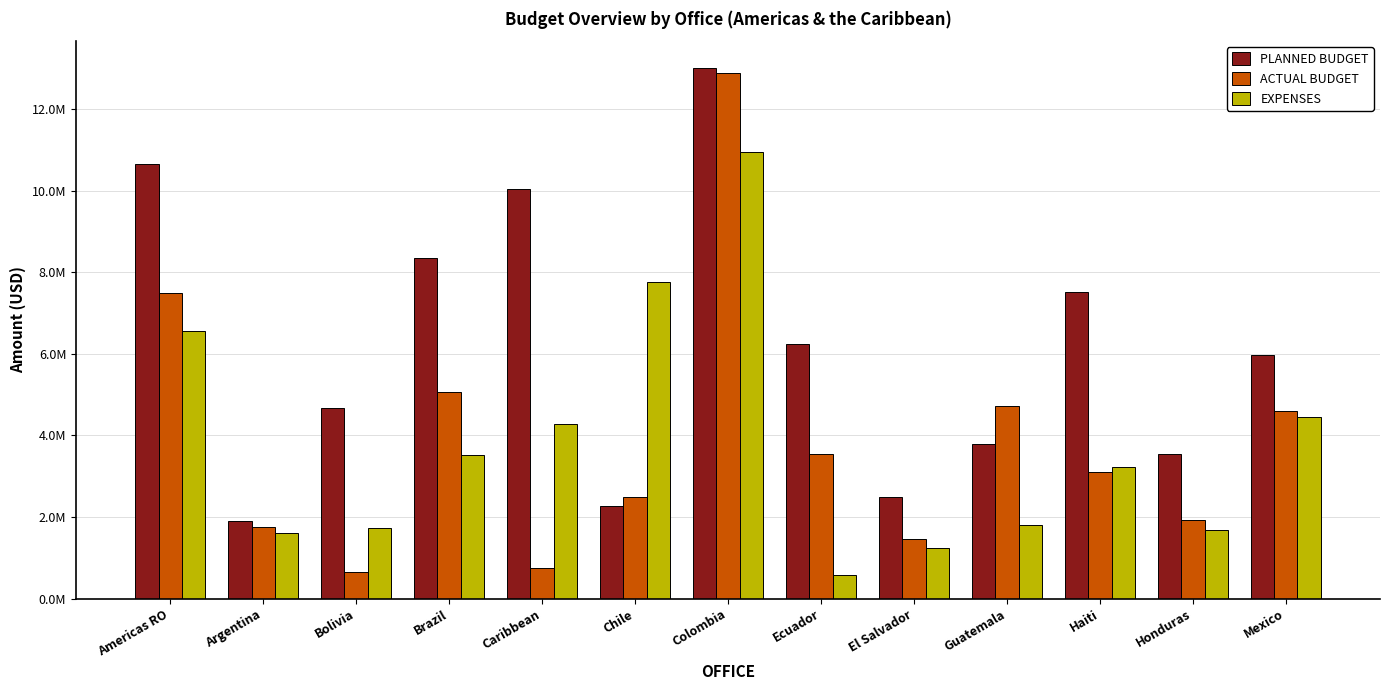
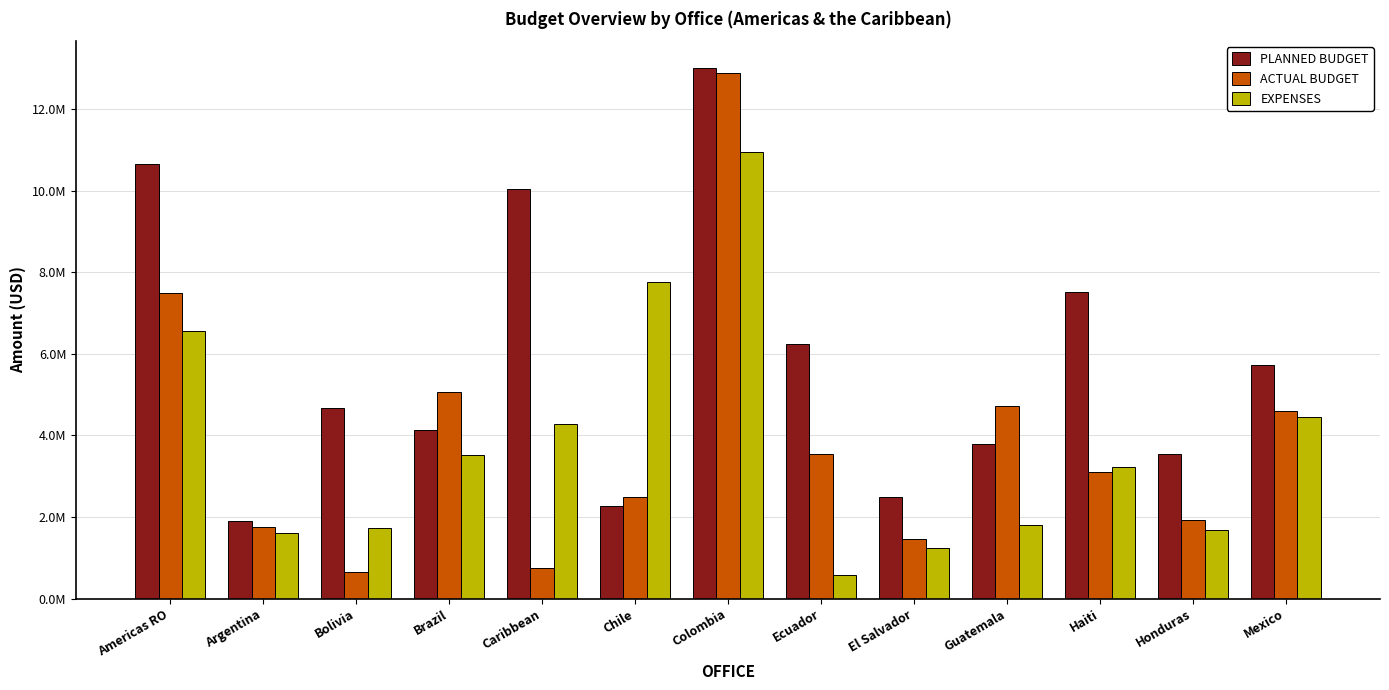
PLANNED BUDGET, Brazil: 8300000 -> 4100000
PLANNED BUDGET, Mexico: 6000000 -> 5700000
